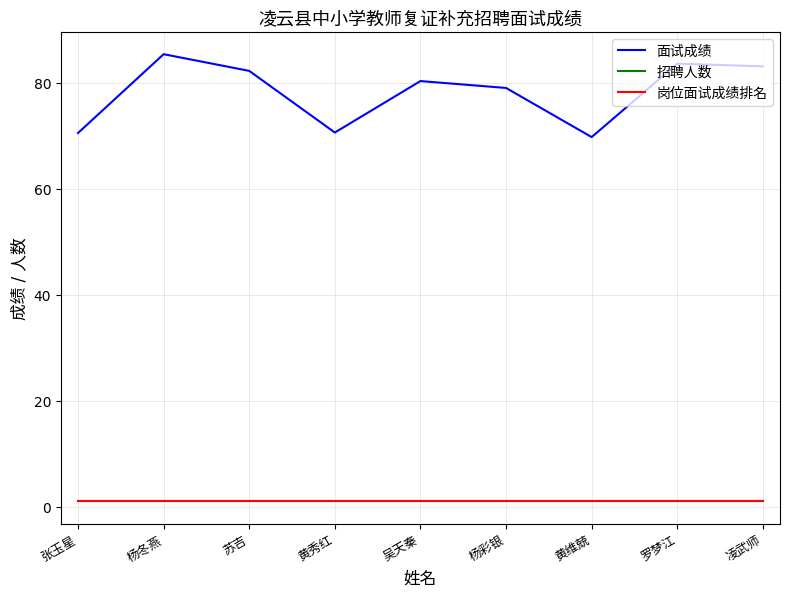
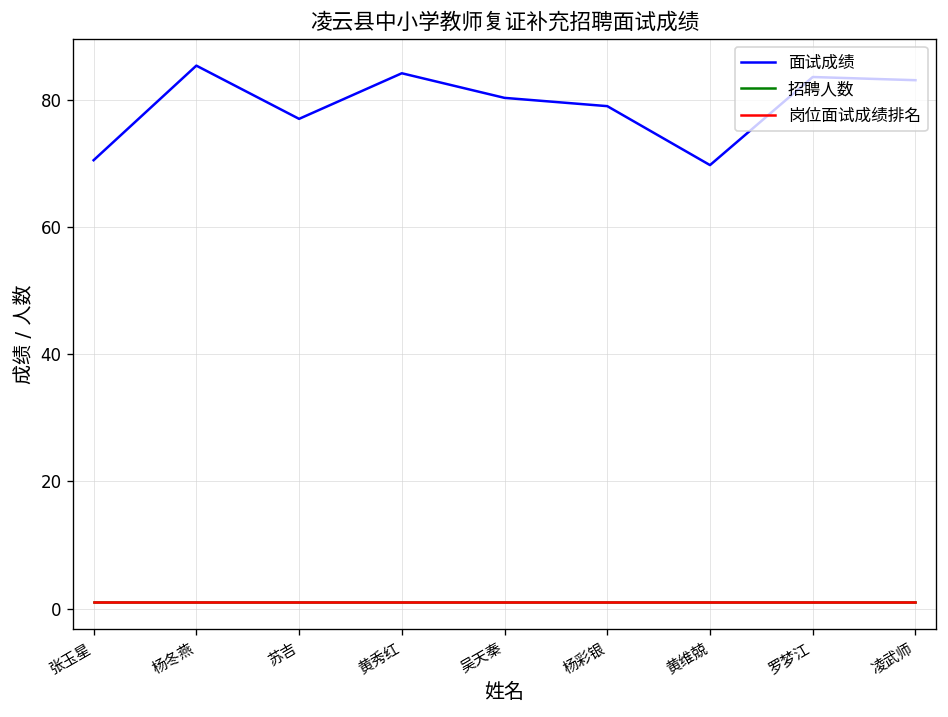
面试成绩, 苏吉: 82 -> 77
面试成绩, 黄秀红: 71 -> 84
